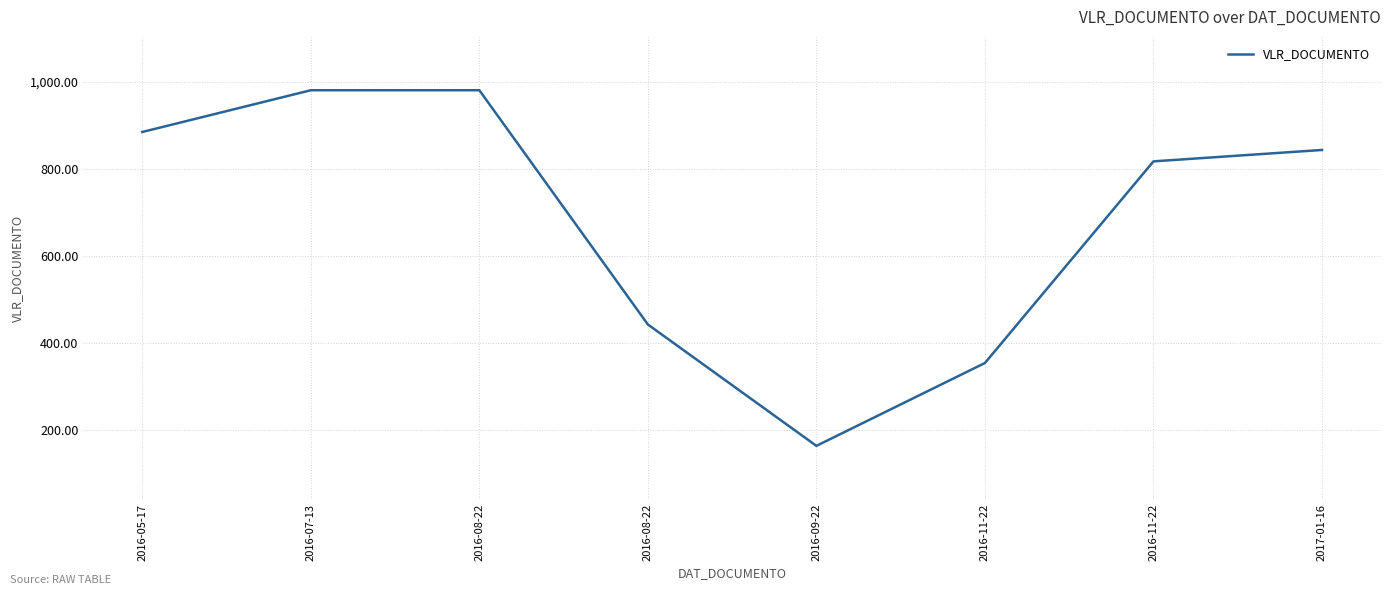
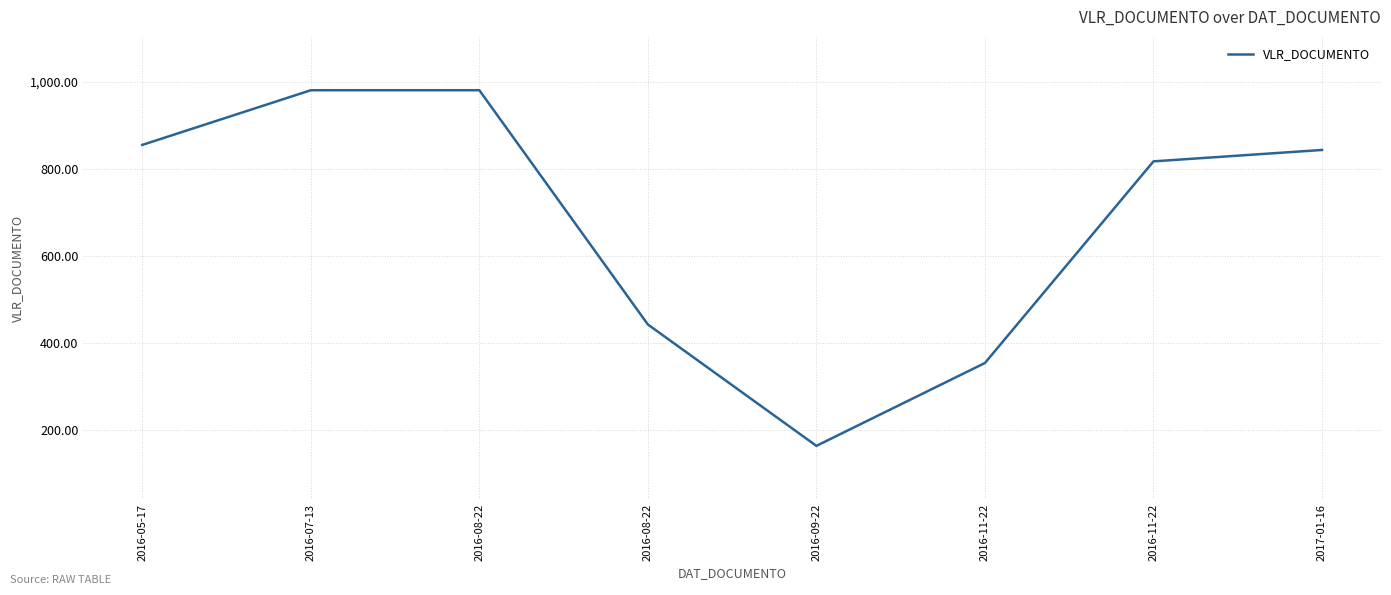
2016-05-17: 890 -> 860
